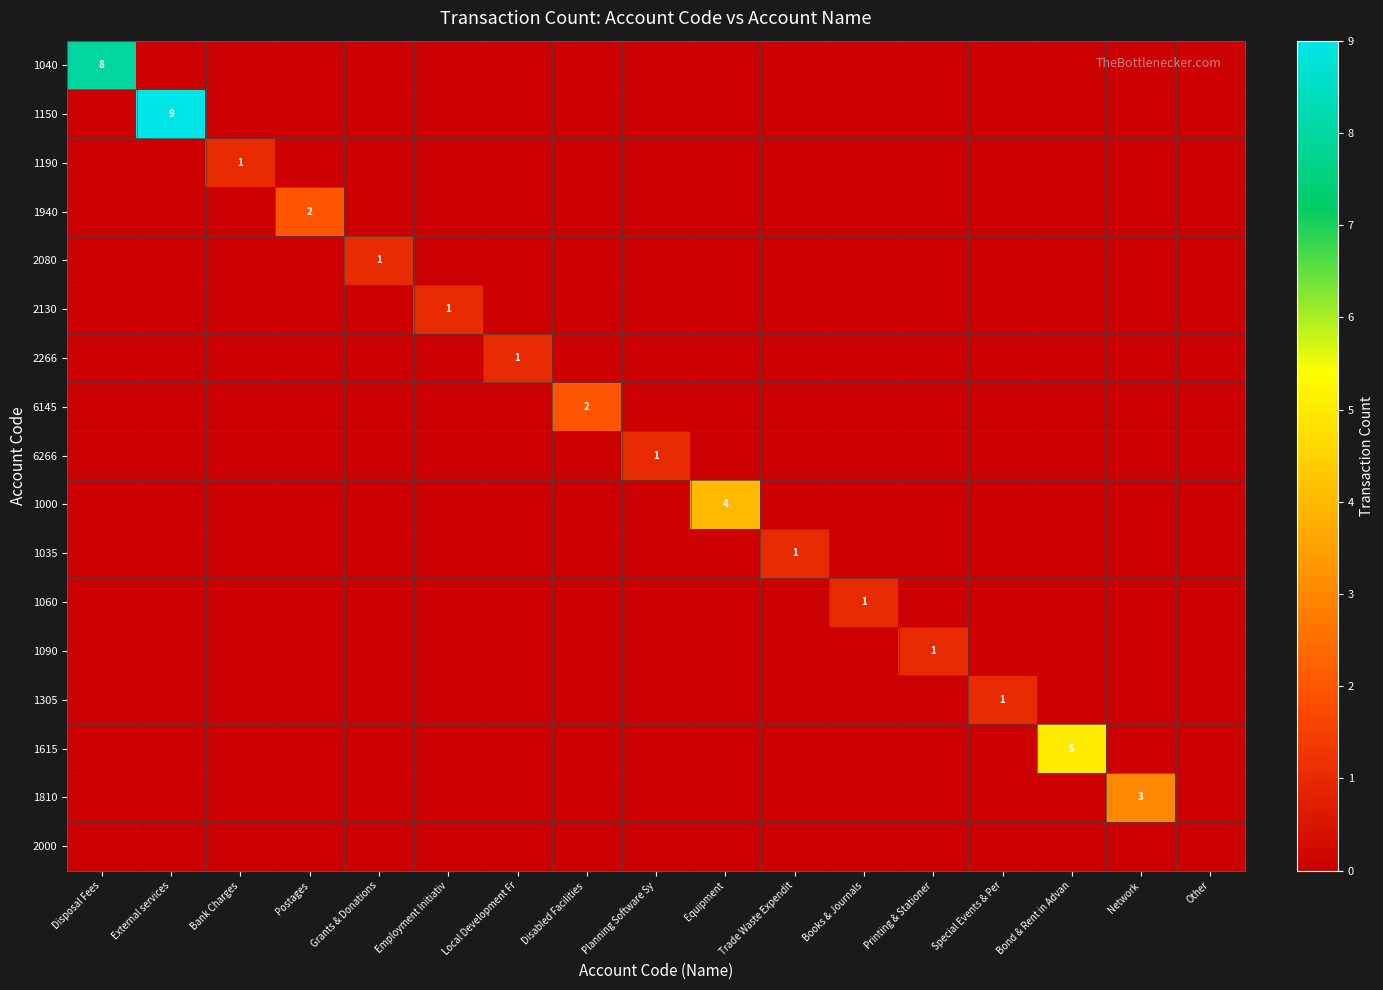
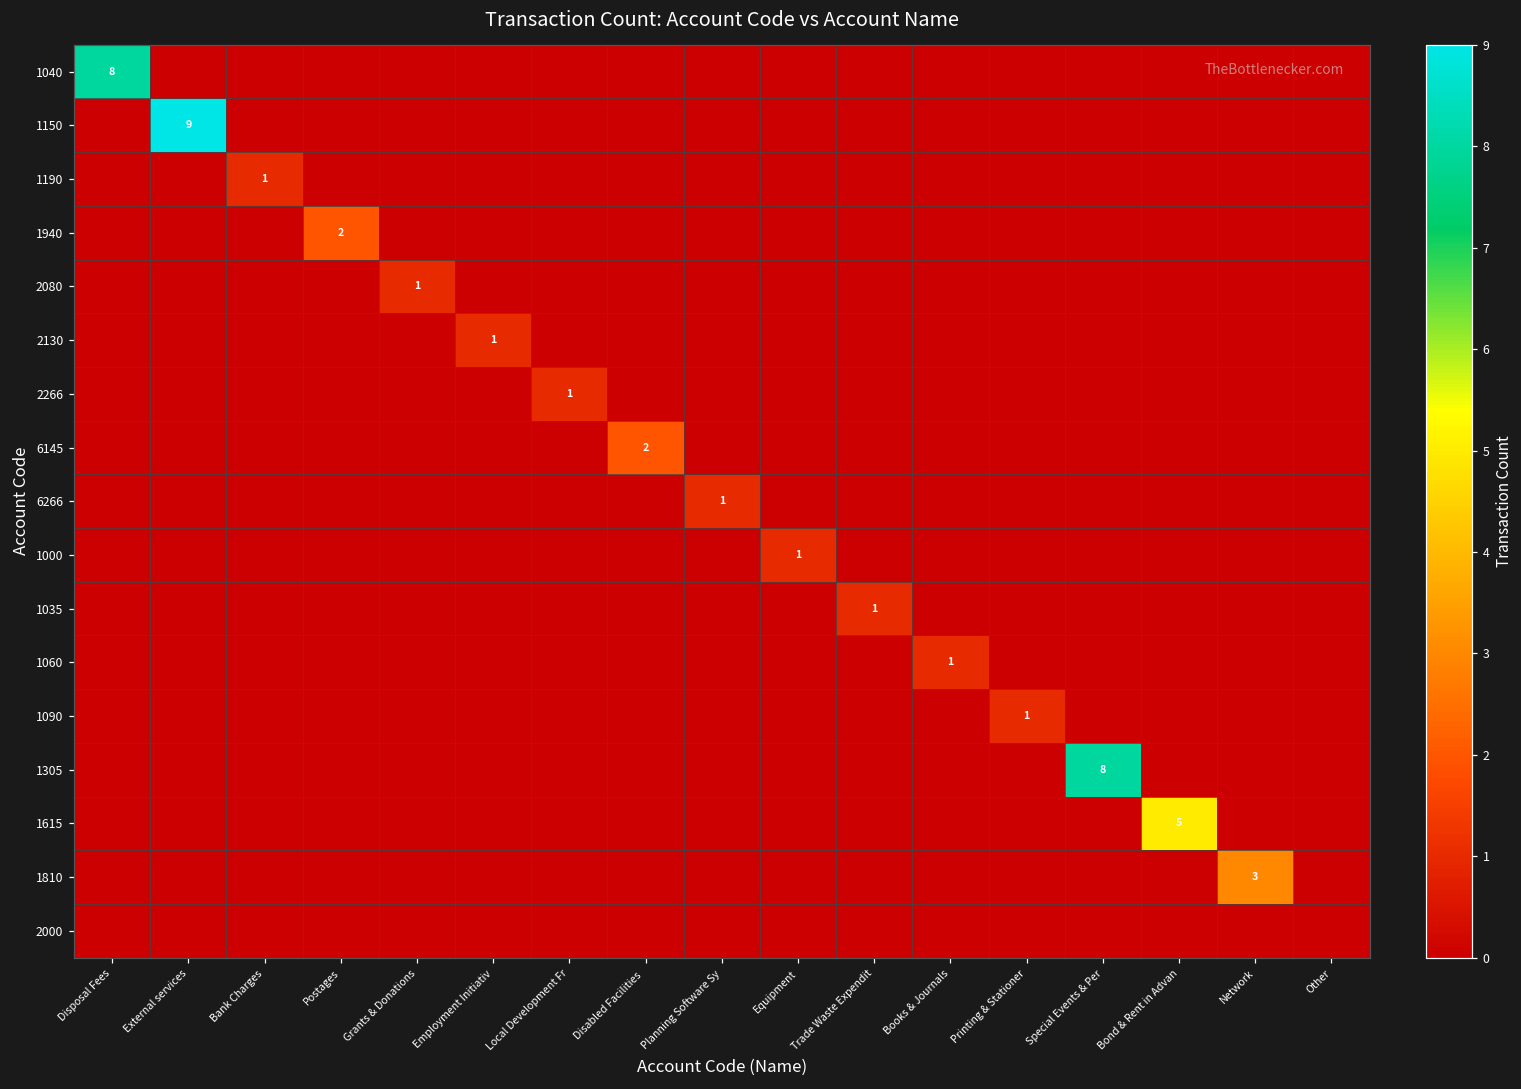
1000, Equipment: 4 -> 1
1305, Special Events & Per: 1 -> 8
